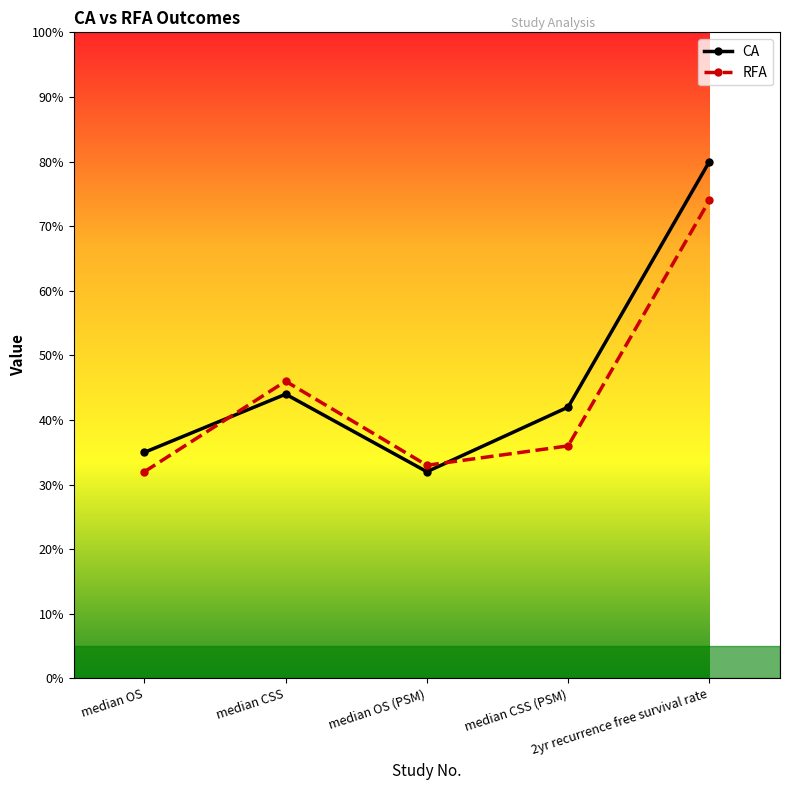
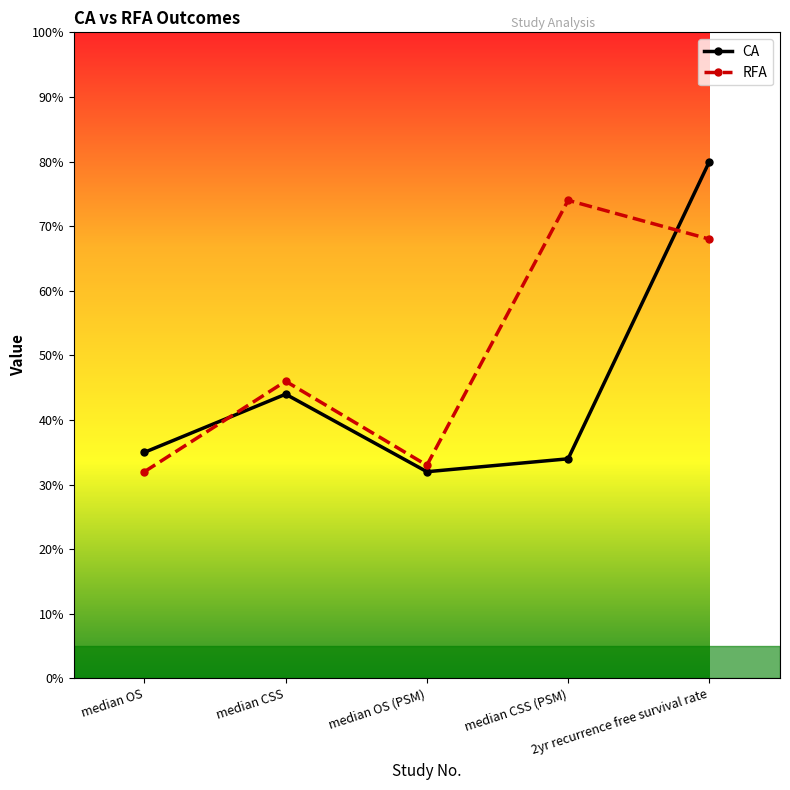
CA, median CSS (PSM): 42% -> 34%
RFA, median CSS (PSM): 36% -> 74%
RFA, 2yr recurrence free survival rate: 74% -> 68%
